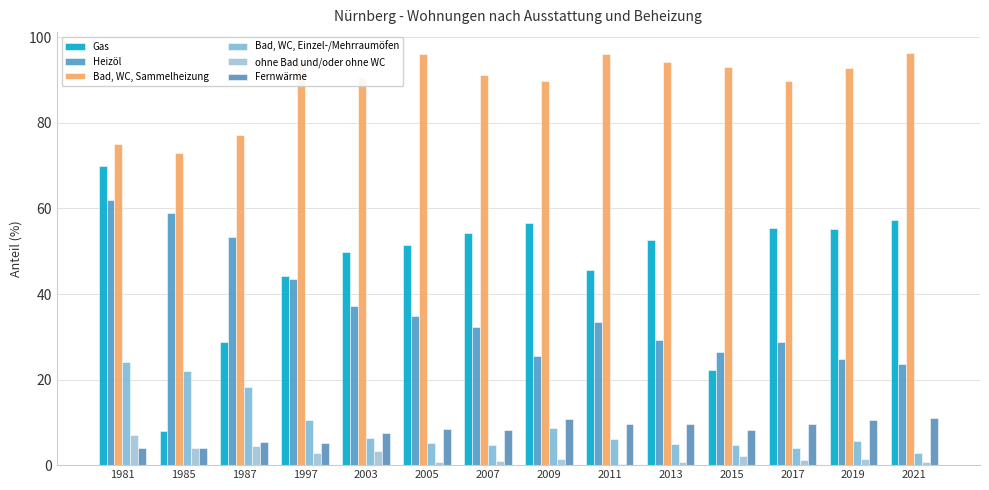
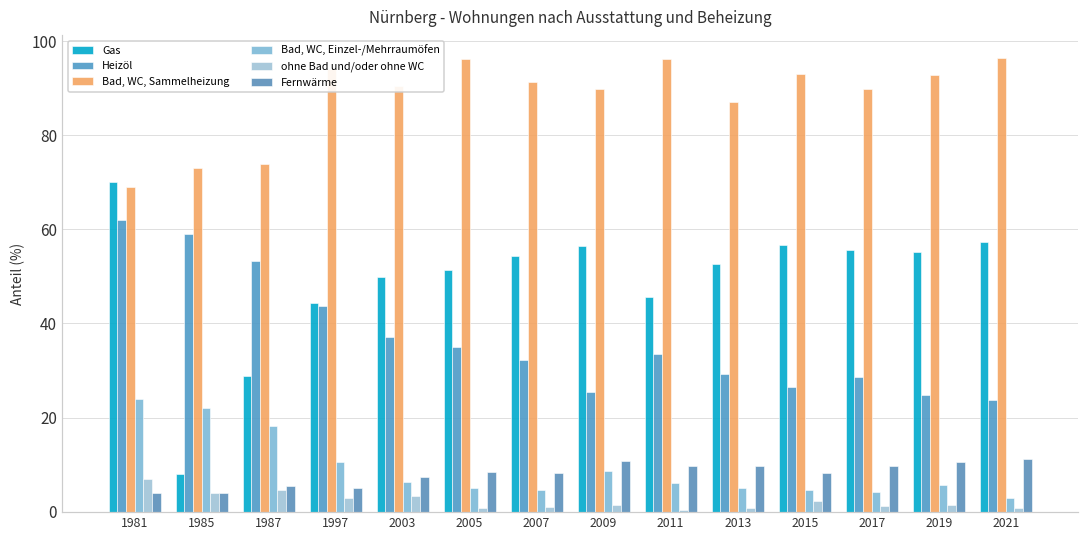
Bad, WC, Sammelheizung, 1981: 75 -> 69
Bad, WC, Sammelheizung, 1987: 77 -> 74
Bad, WC, Sammelheizung, 2013: 94 -> 87
Gas, 2015: 22 -> 57
